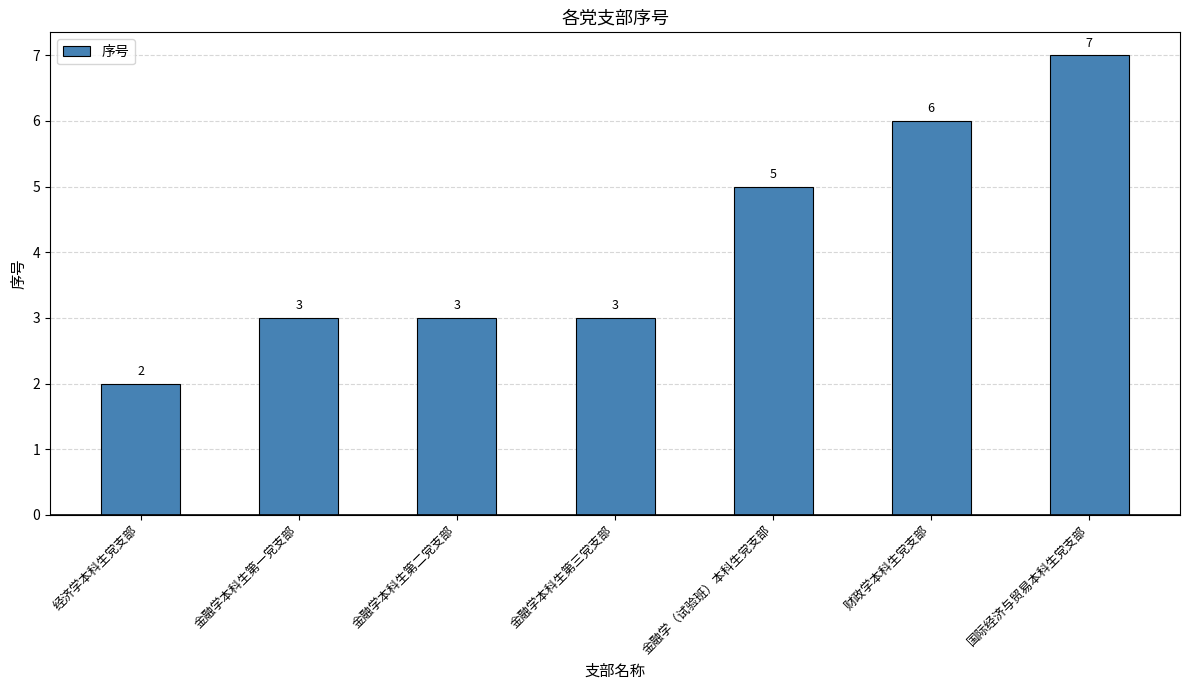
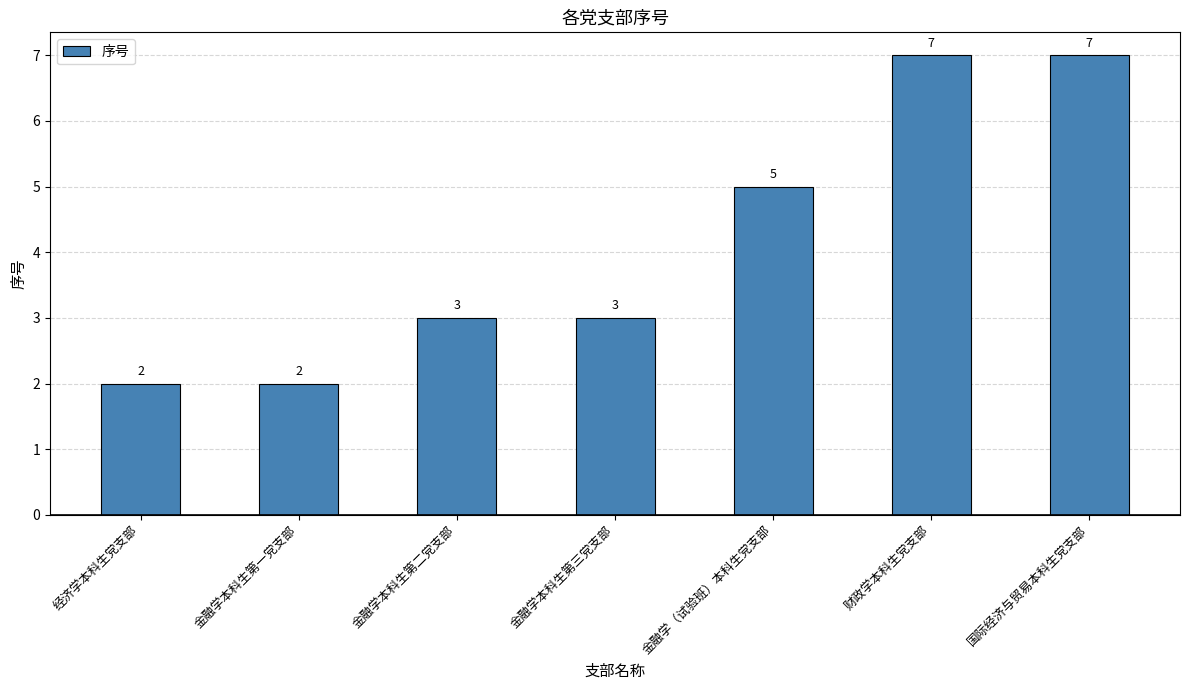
金融学本科生第一党支部: 3 -> 2
财政学本科生党支部: 6 -> 7
